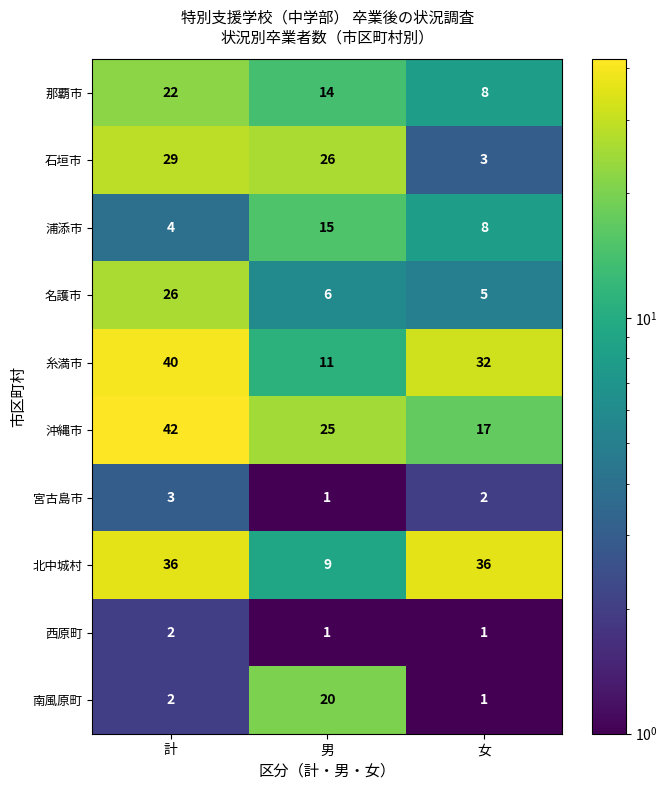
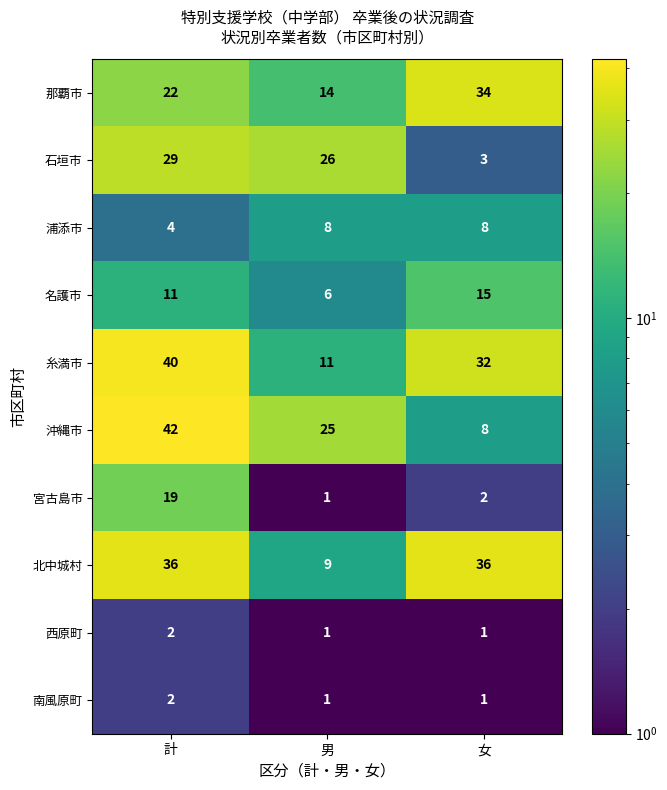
那覇市, 女: 8 -> 34
浦添市, 男: 15 -> 8
名護市, 計: 26 -> 11
名護市, 女: 5 -> 15
沖縄市, 女: 17 -> 8
宮古島市, 計: 3 -> 19
南風原町, 男: 20 -> 1
